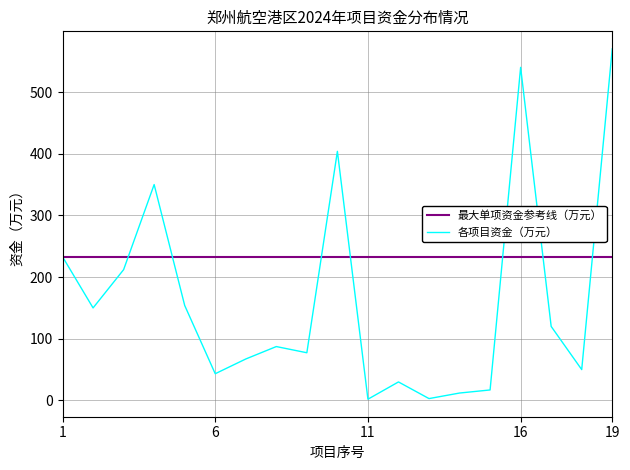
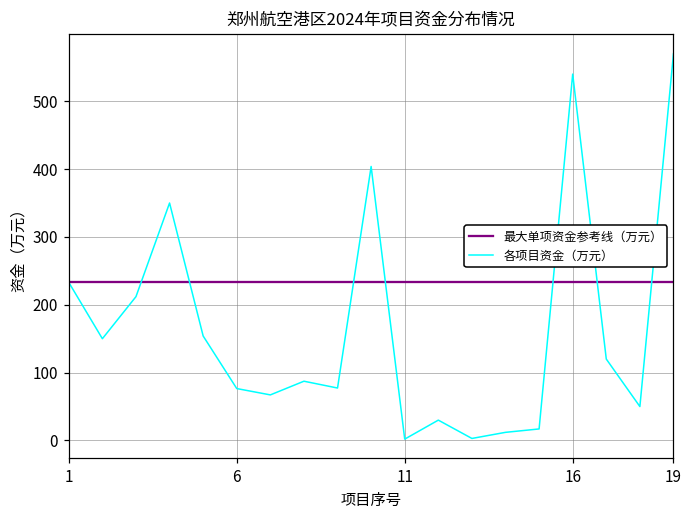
各项目资金（万元）, 6: 40 -> 80
